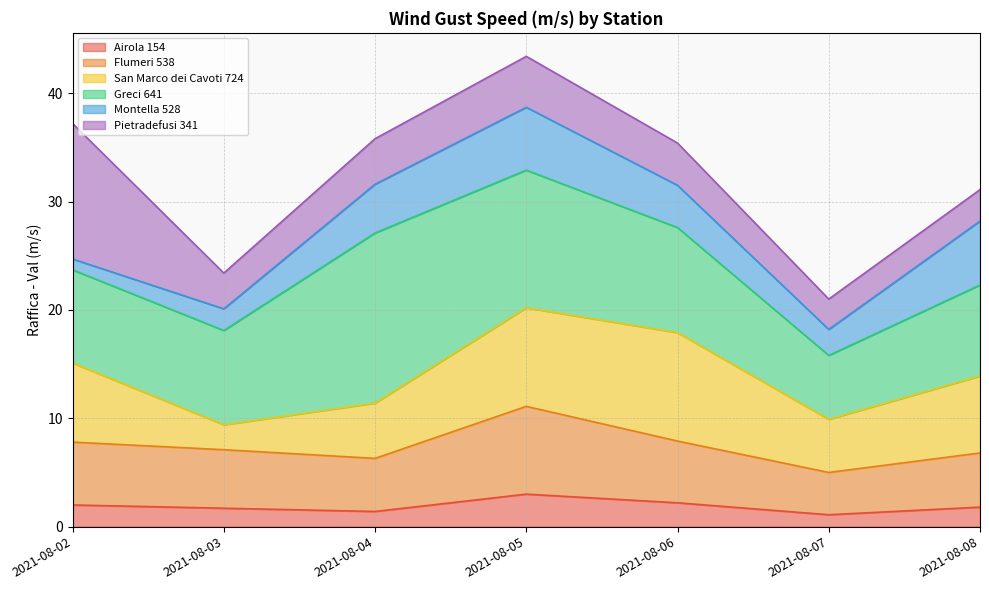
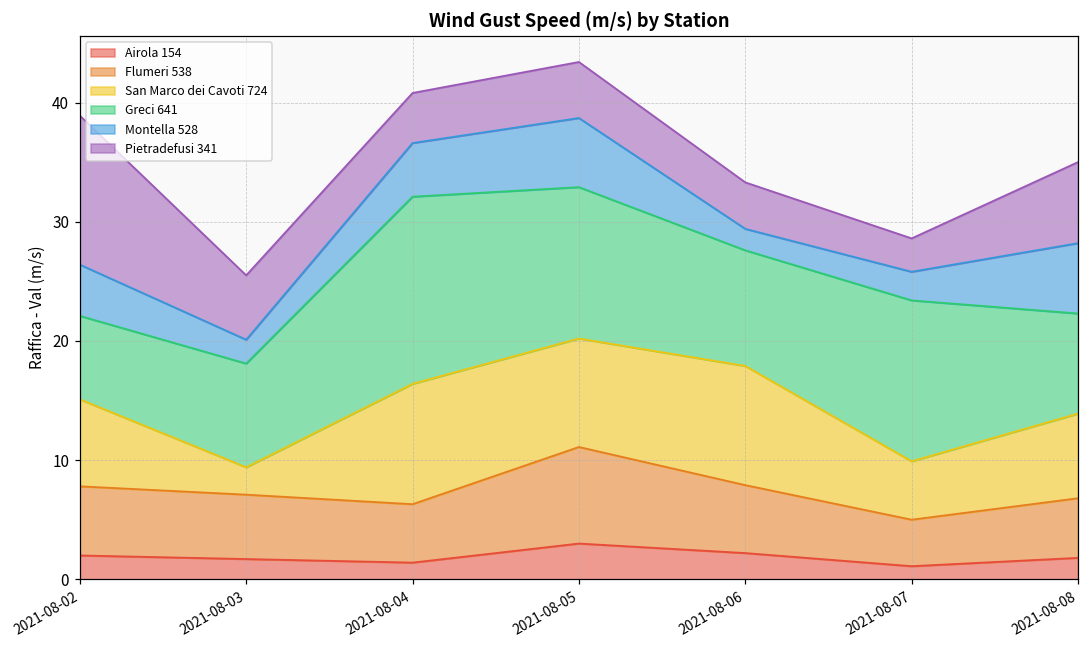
Greci 641, 2021-08-02: 8.6 -> 7.0
Montella 528, 2021-08-02: 1.0 -> 4.3
Pietradefusi 341, 2021-08-03: 3.3 -> 5.4
San Marco dei Cavoti 724, 2021-08-04: 5.1 -> 10.1
Montella 528, 2021-08-06: 3.9 -> 1.8
Greci 641, 2021-08-07: 5.9 -> 13.5
Pietradefusi 341, 2021-08-08: 2.9 -> 6.8
